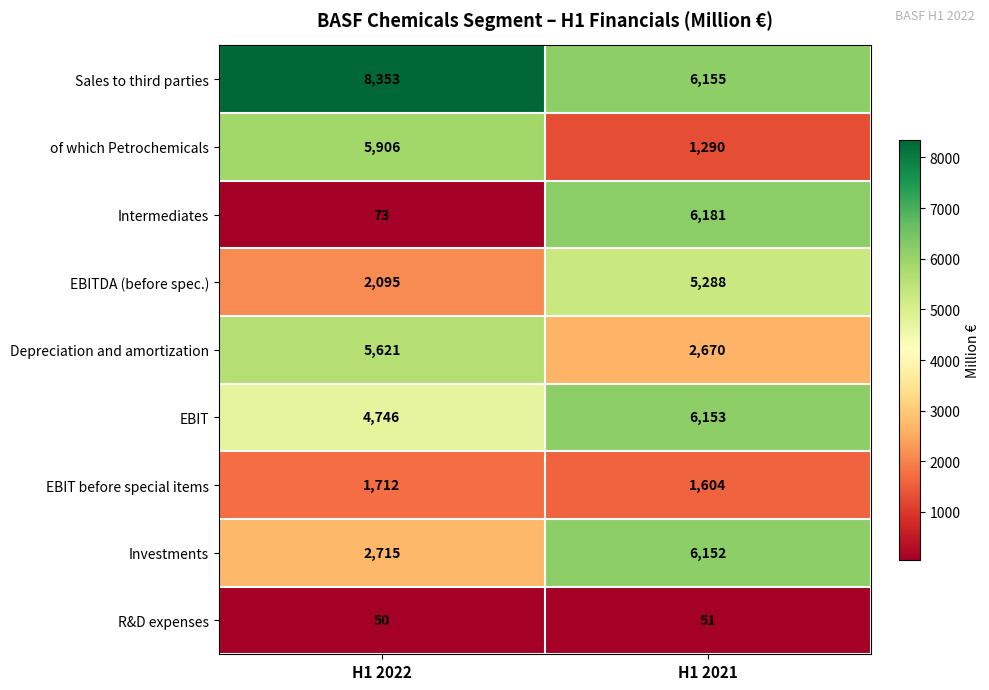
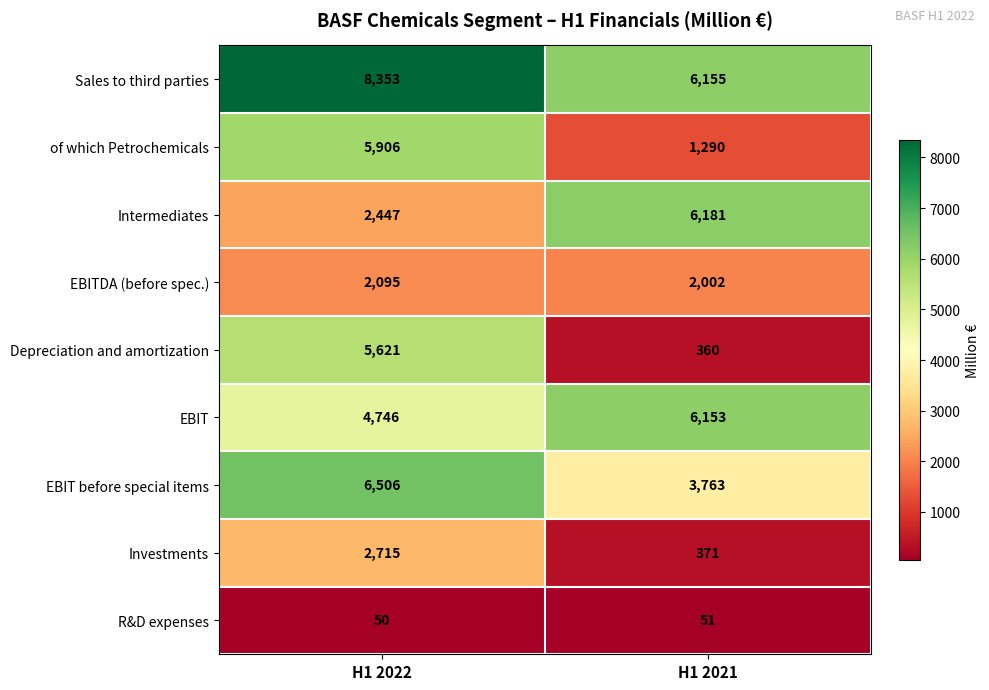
Intermediates, H1 2022: 73 -> 2,447
EBITDA (before spec.), H1 2021: 5,288 -> 2,002
Depreciation and amortization, H1 2021: 2,670 -> 360
EBIT before special items, H1 2022: 1,712 -> 6,506
EBIT before special items, H1 2021: 1,604 -> 3,763
Investments, H1 2021: 6,152 -> 371
